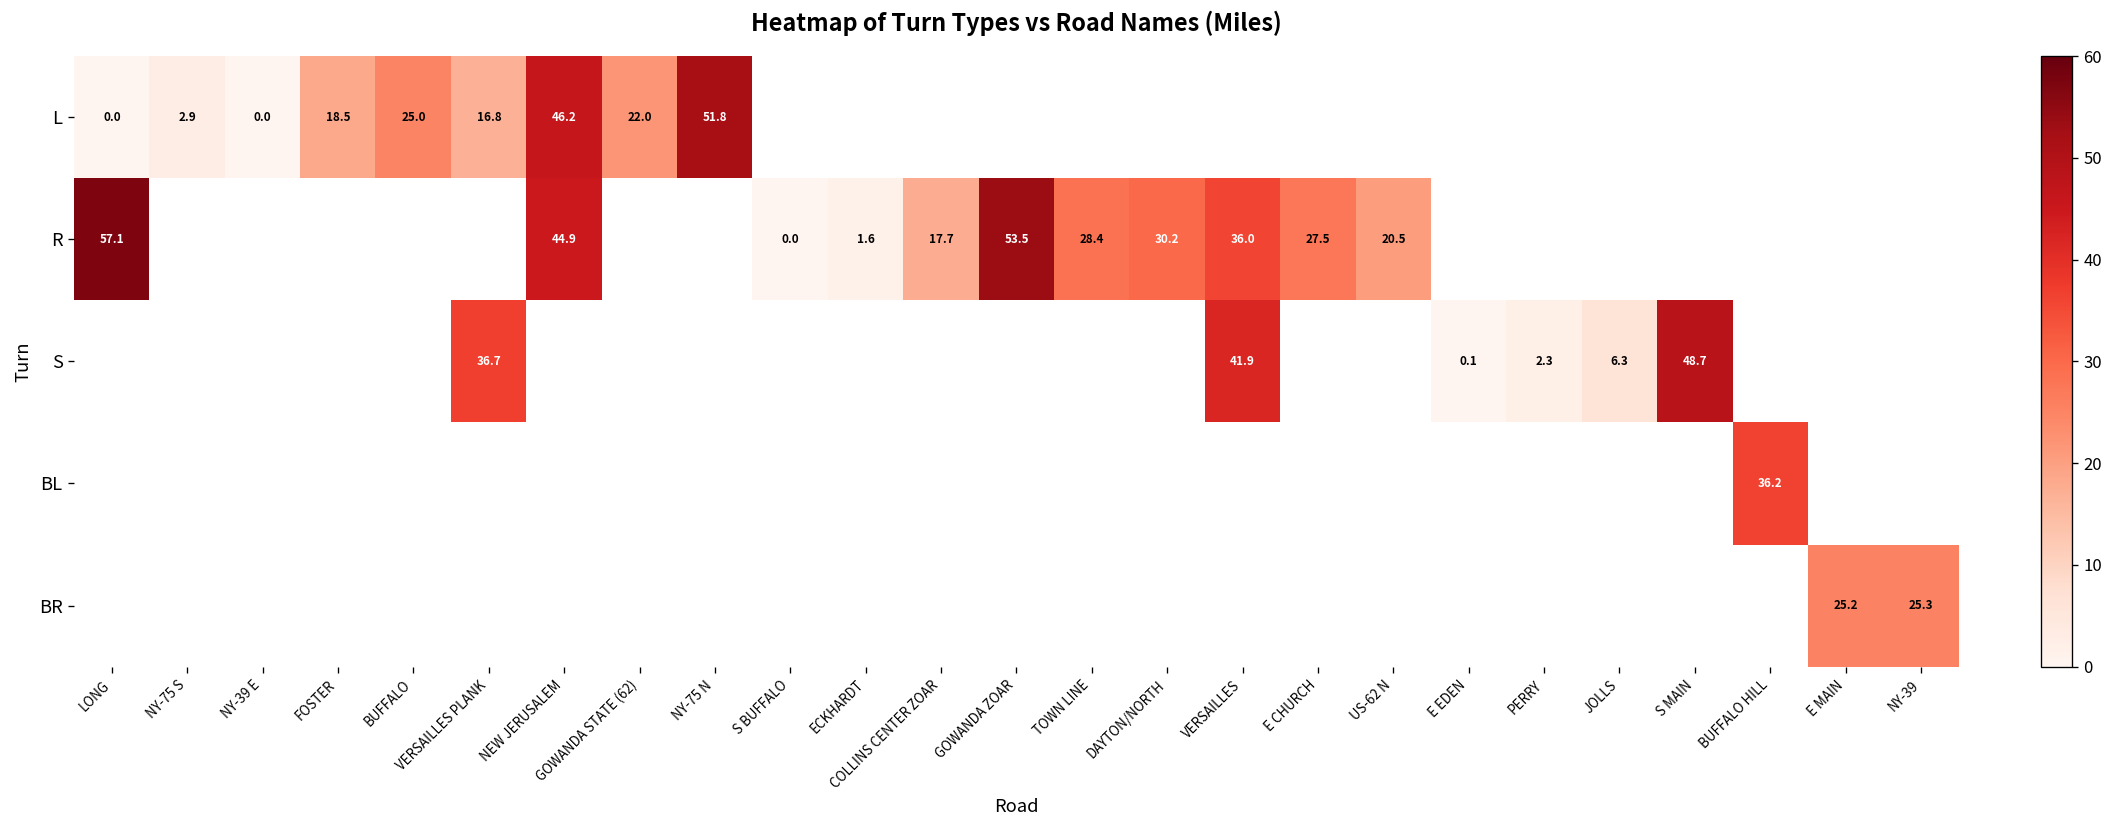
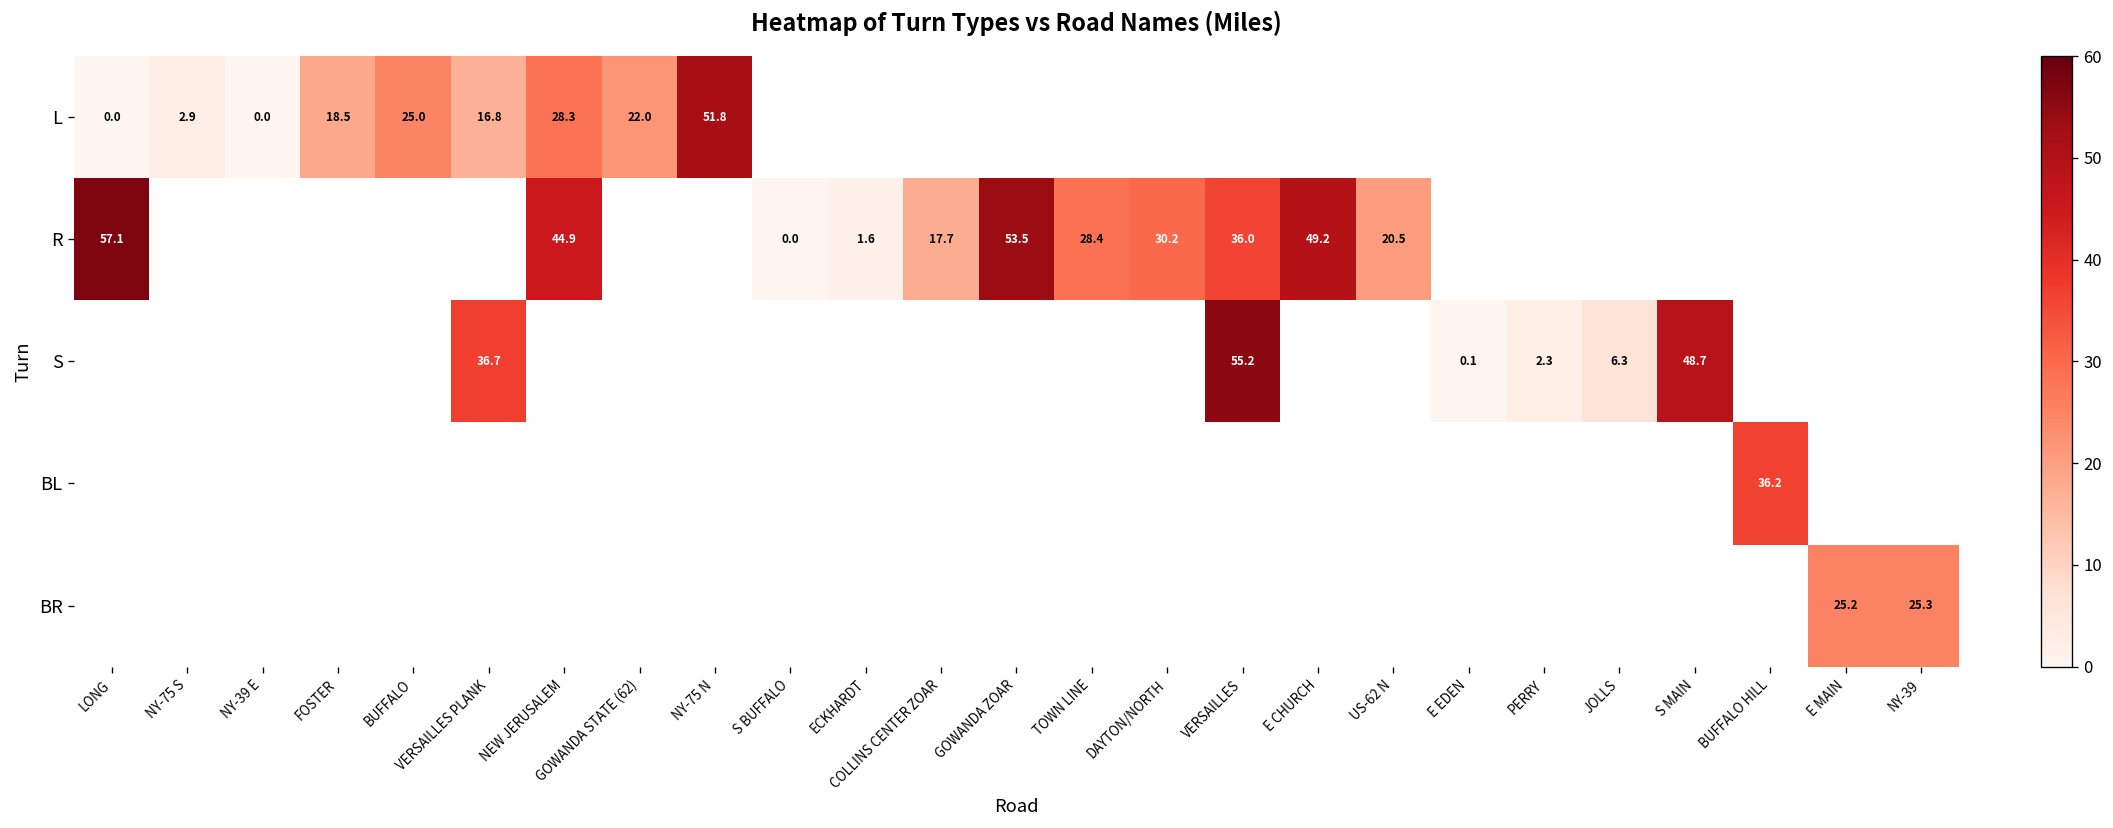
L, NEW JERUSALEM: 46.2 -> 28.3
R, E CHURCH: 27.5 -> 49.2
S, VERSAILLES: 41.9 -> 55.2
